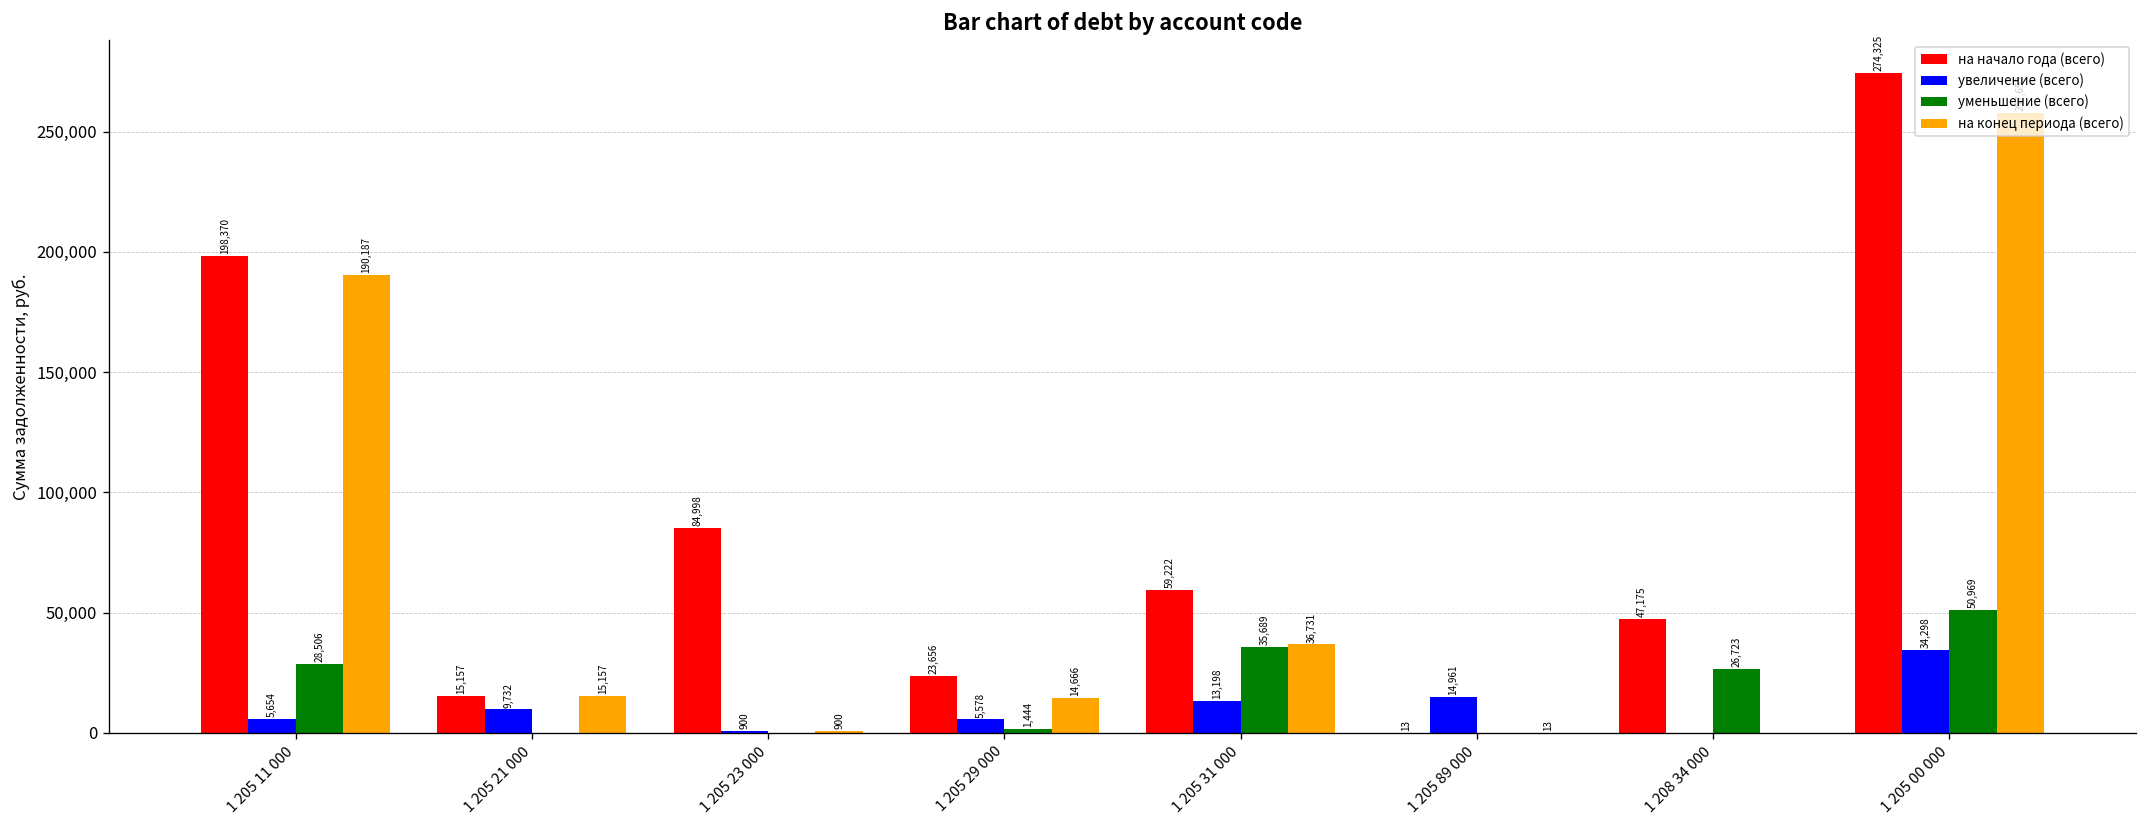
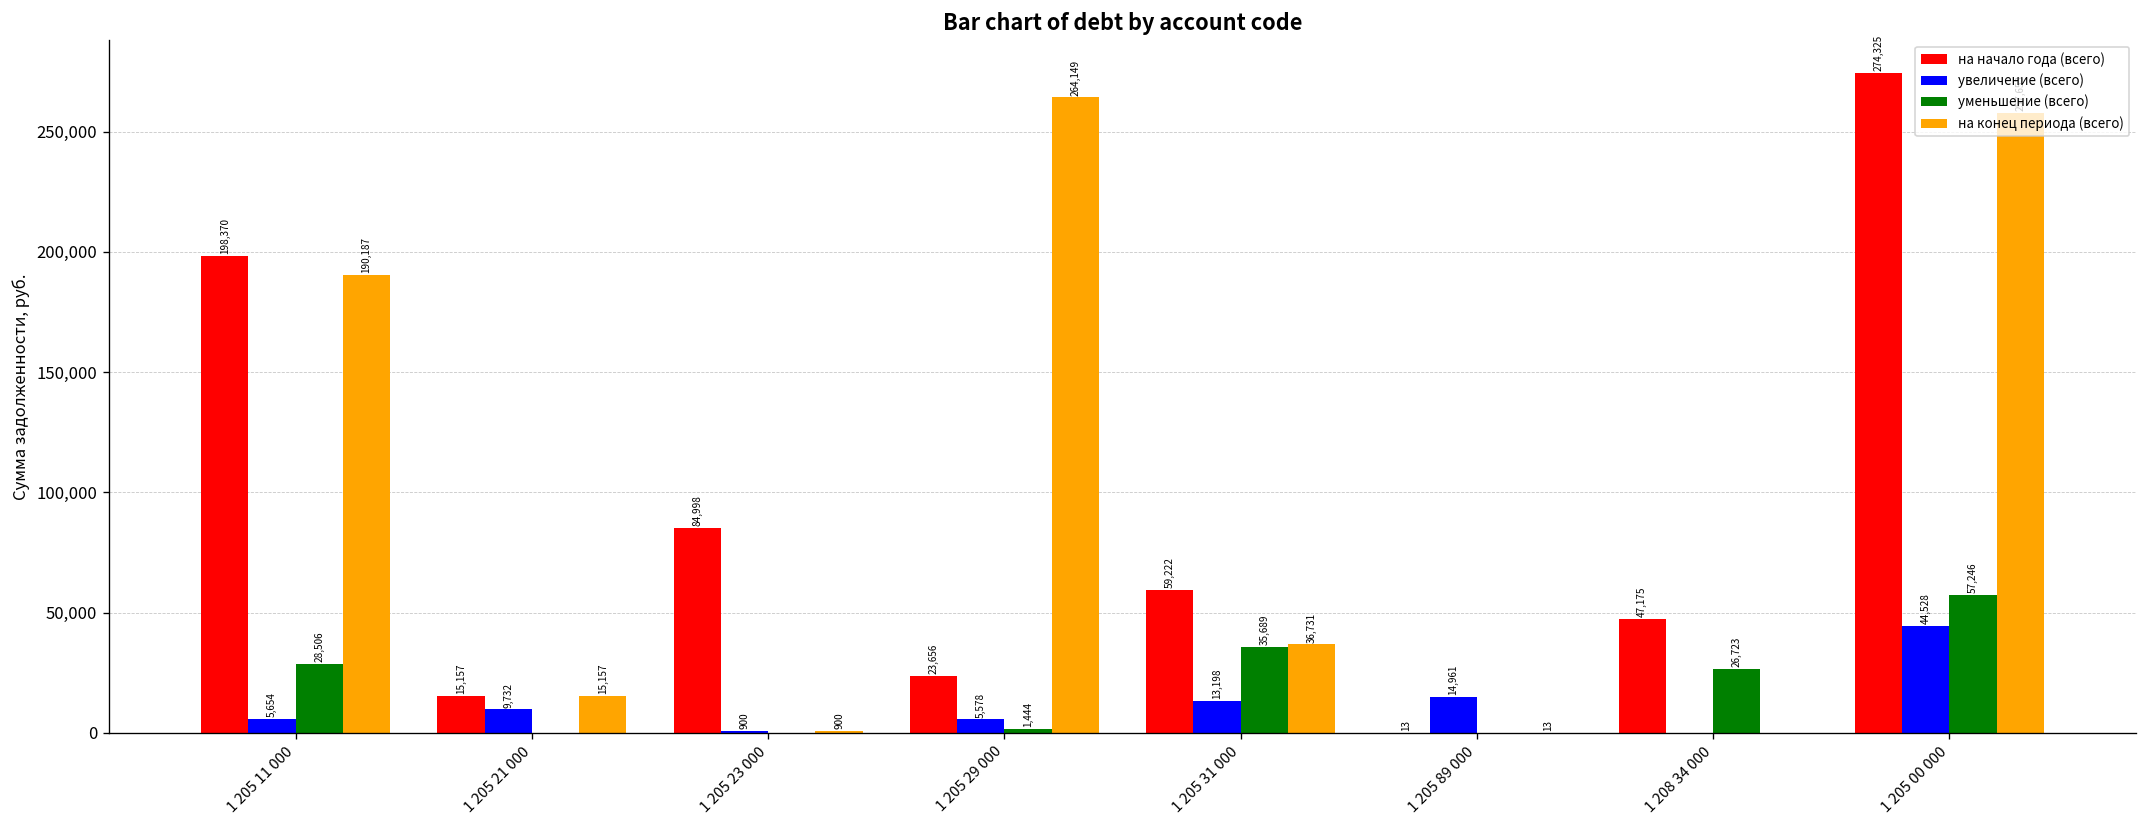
на конец периода (всего), 1 205 29 000: 14,666 -> 264,149
увеличение (всего), 1 205 00 000: 34,298 -> 44,528
уменьшение (всего), 1 205 00 000: 50,969 -> 57,246
